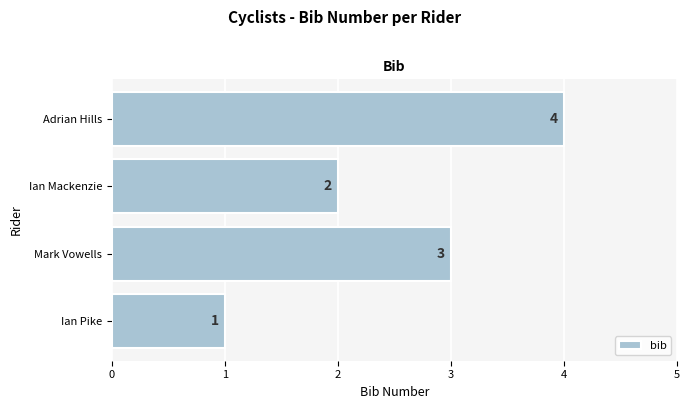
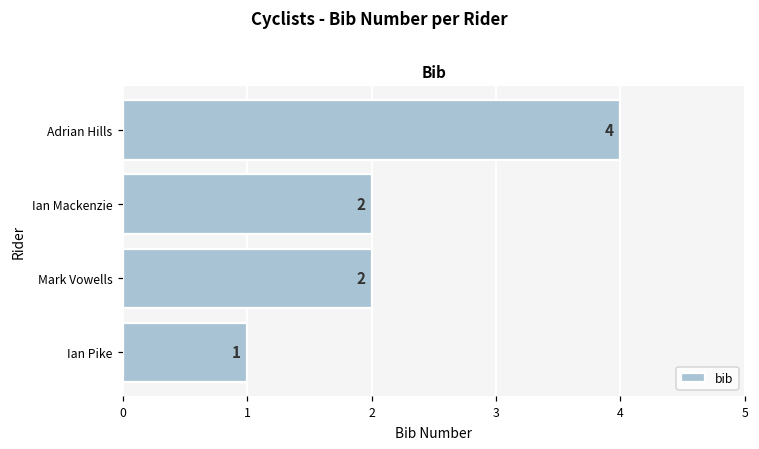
Mark Vowells: 3 -> 2
